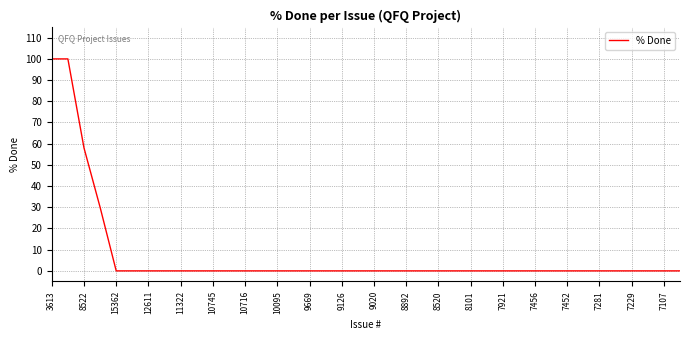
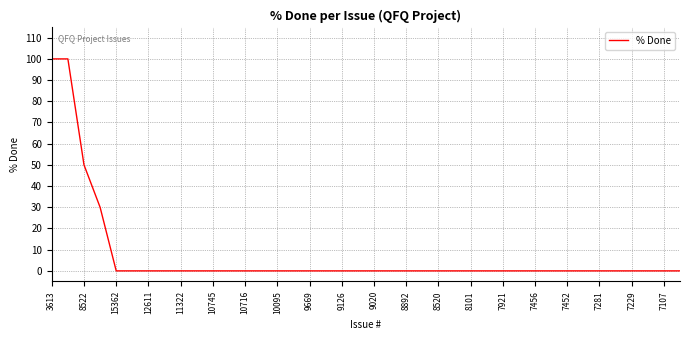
8522: 58 -> 50
